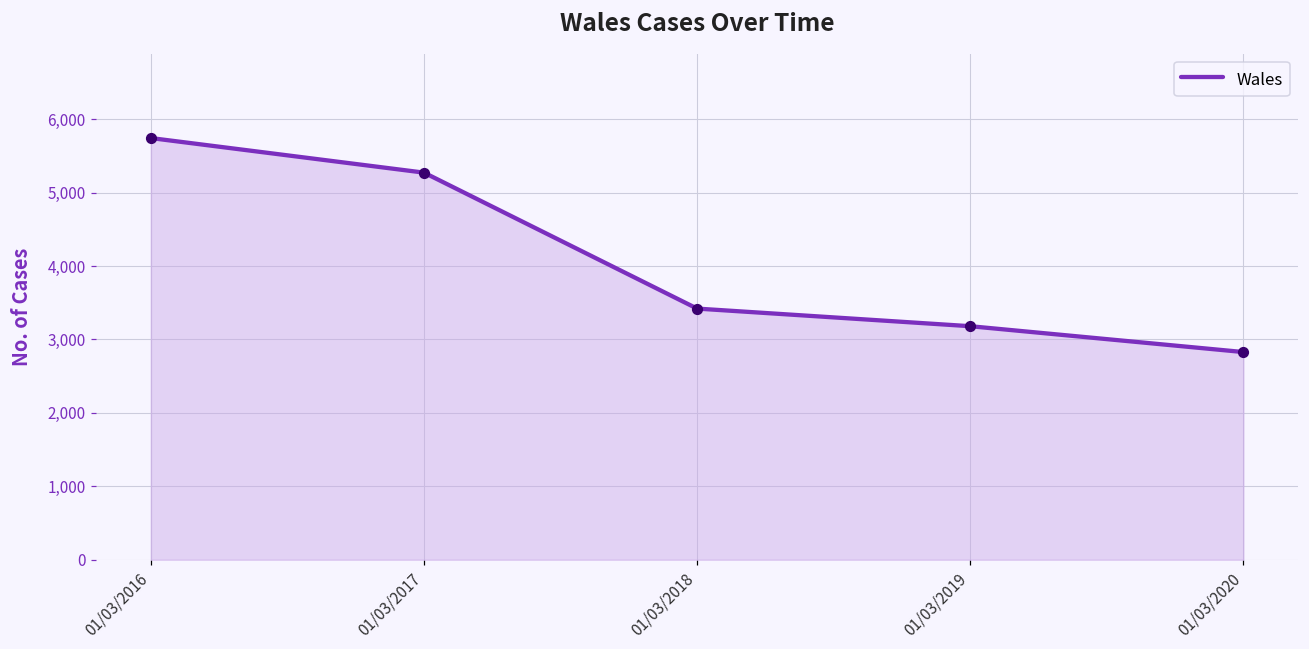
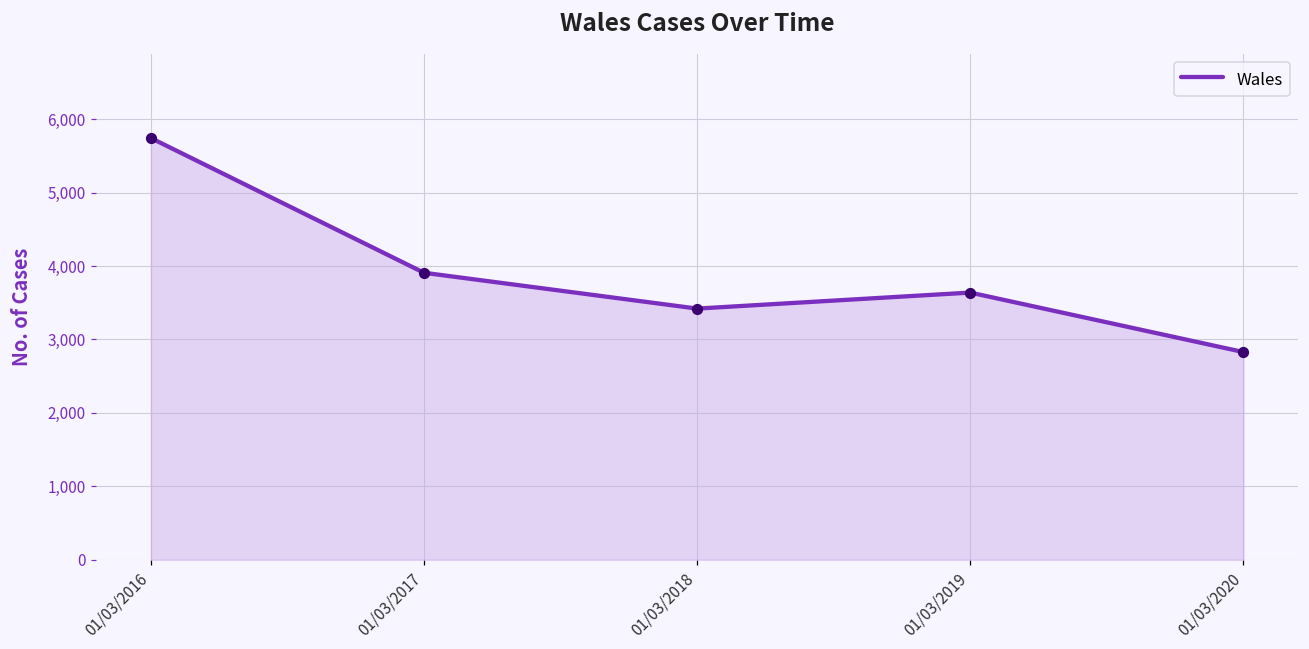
01/03/2017: 5,300 -> 3,900
01/03/2019: 3,200 -> 3,600
